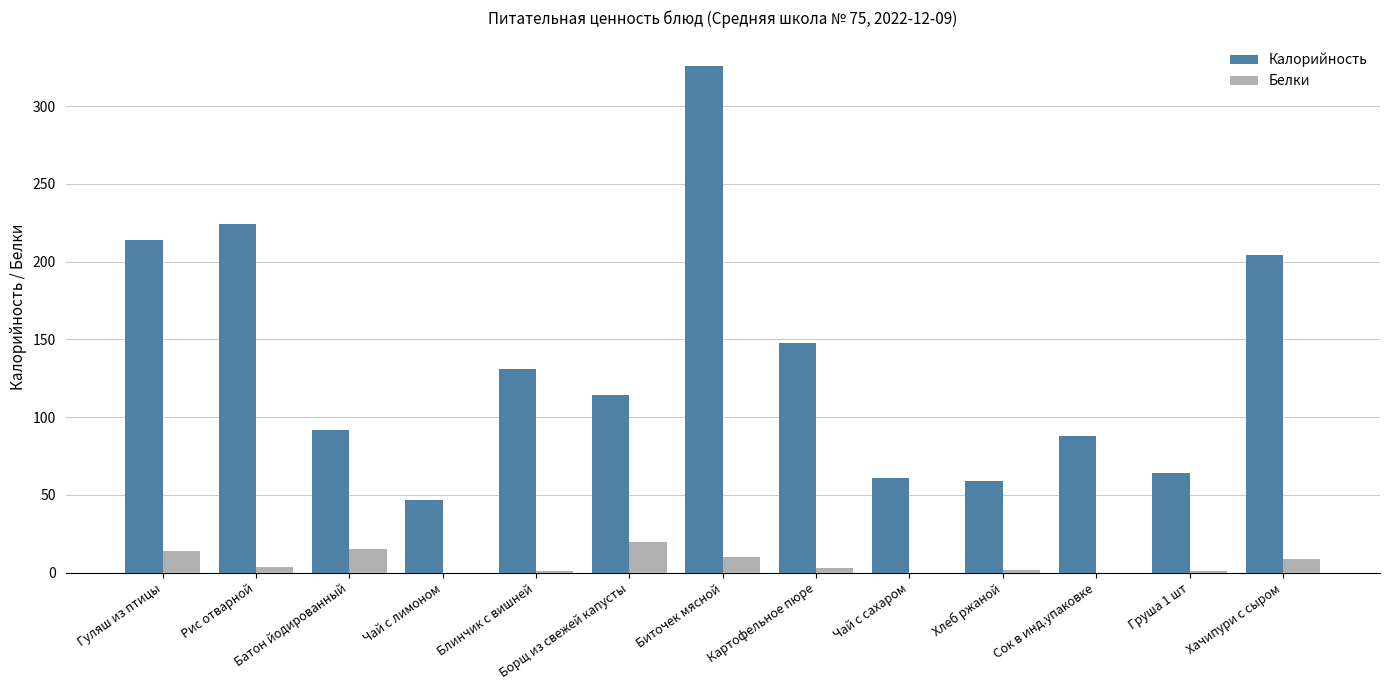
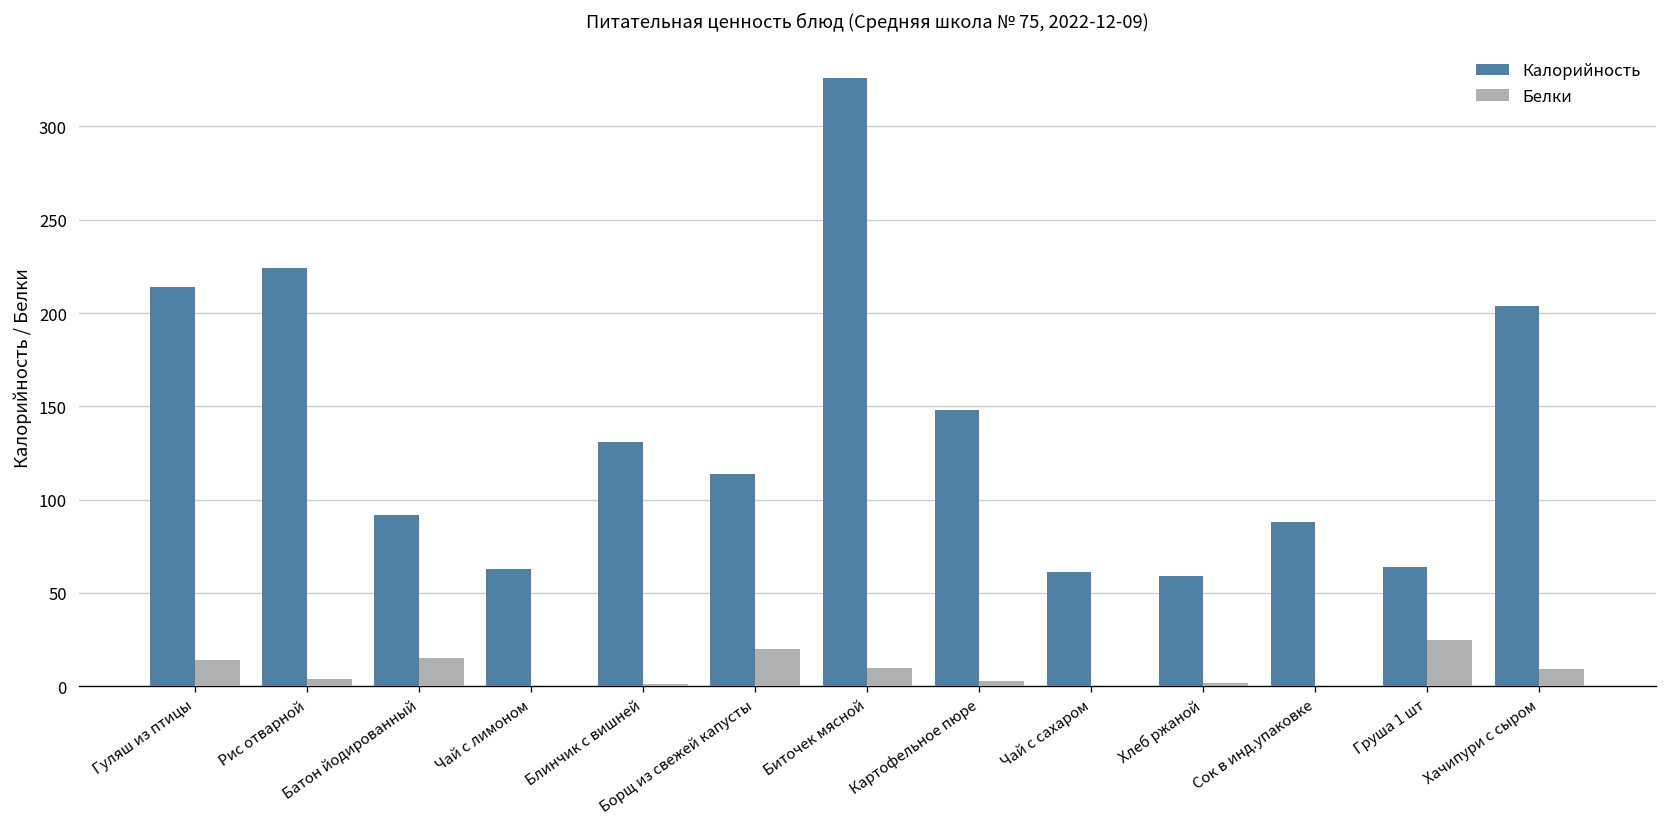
Калорийность, Чай с лимоном: 47 -> 63
Белки, Груша 1 шт: 1 -> 25
